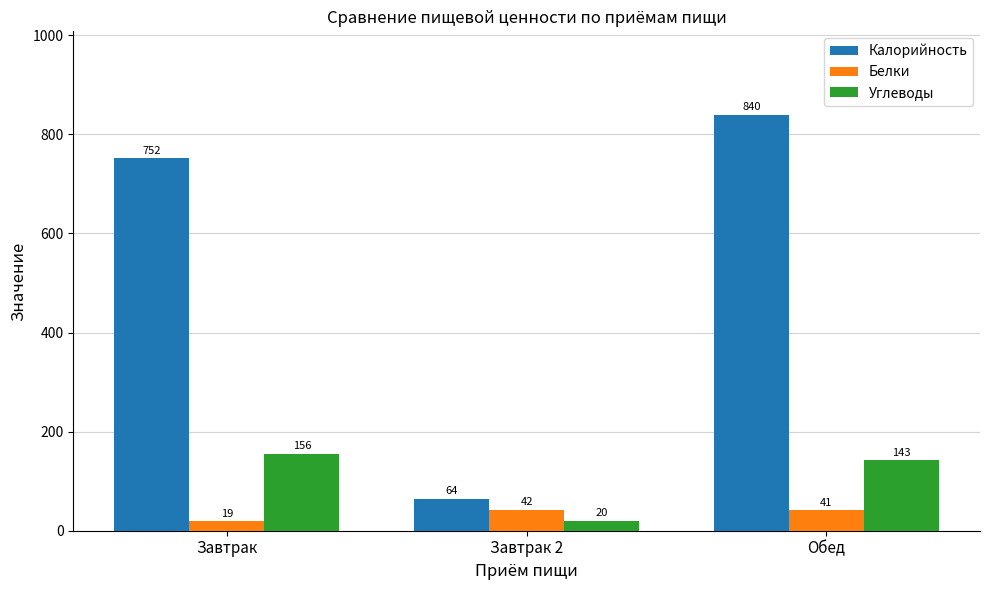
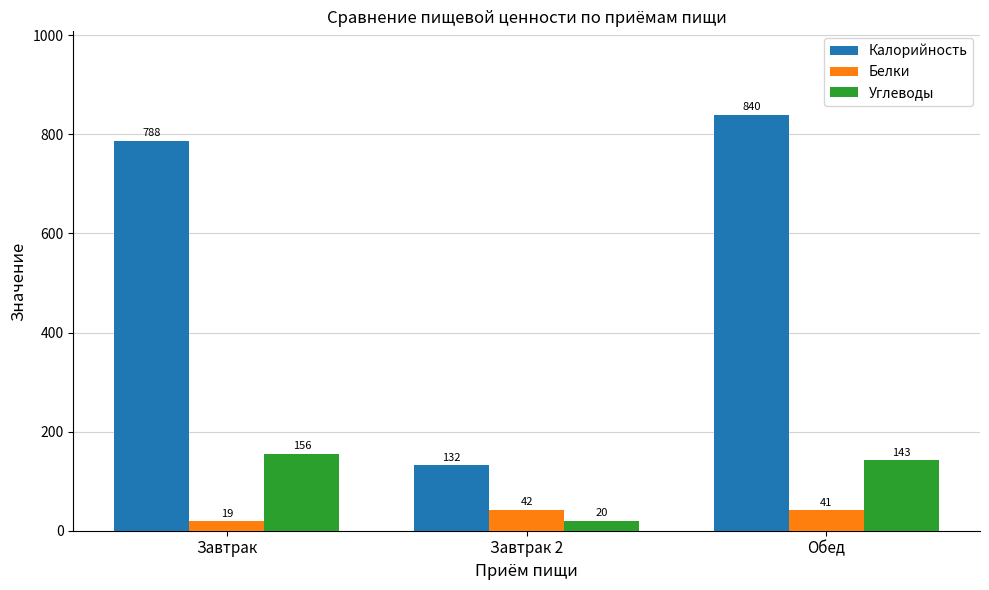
Калорийность, Завтрак: 752 -> 788
Калорийность, Завтрак 2: 64 -> 132
